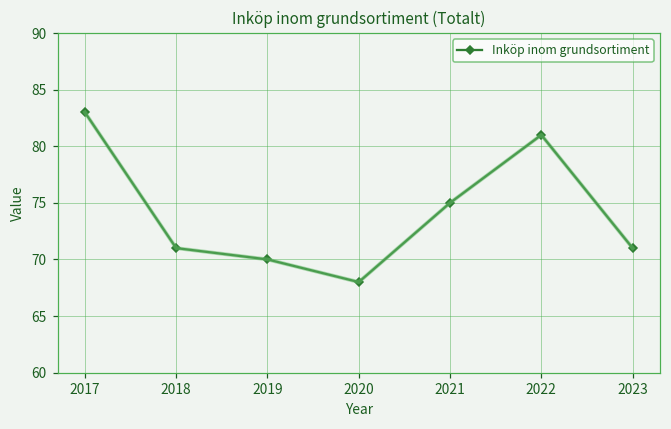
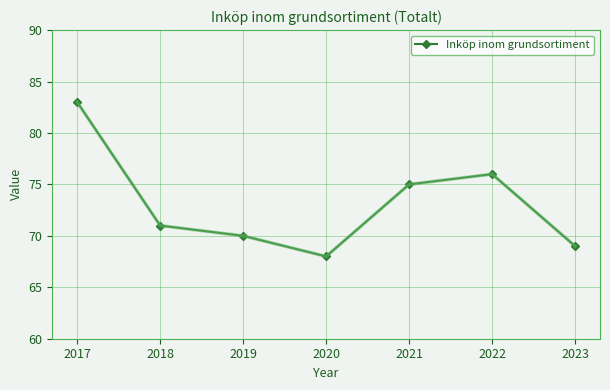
2022: 81 -> 76
2023: 71 -> 69
